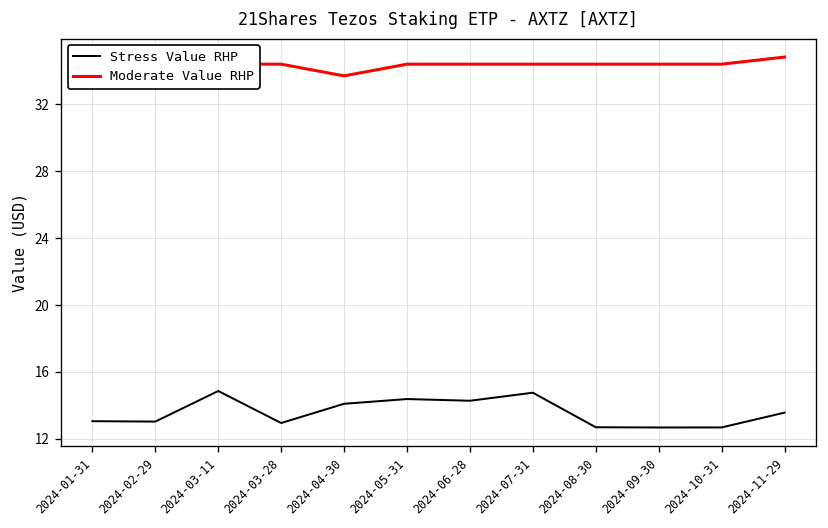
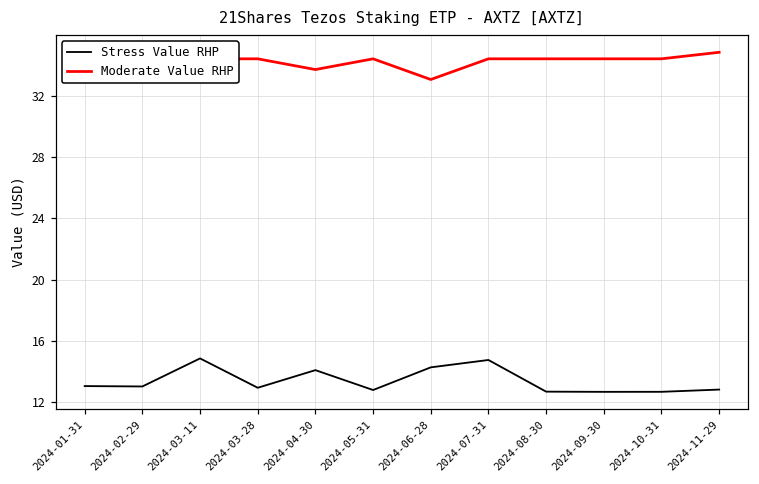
Stress Value RHP, 2024-05-31: 14.4 -> 12.8
Moderate Value RHP, 2024-06-28: 34.4 -> 33.1
Stress Value RHP, 2024-11-29: 13.6 -> 12.8
